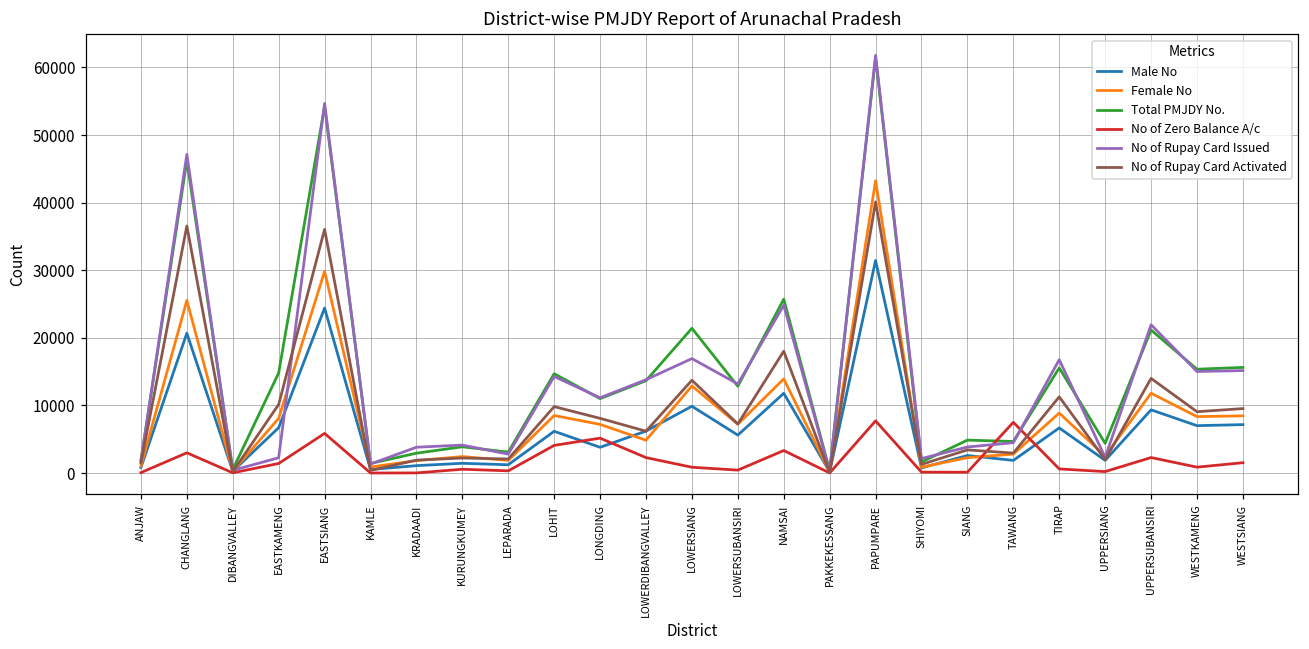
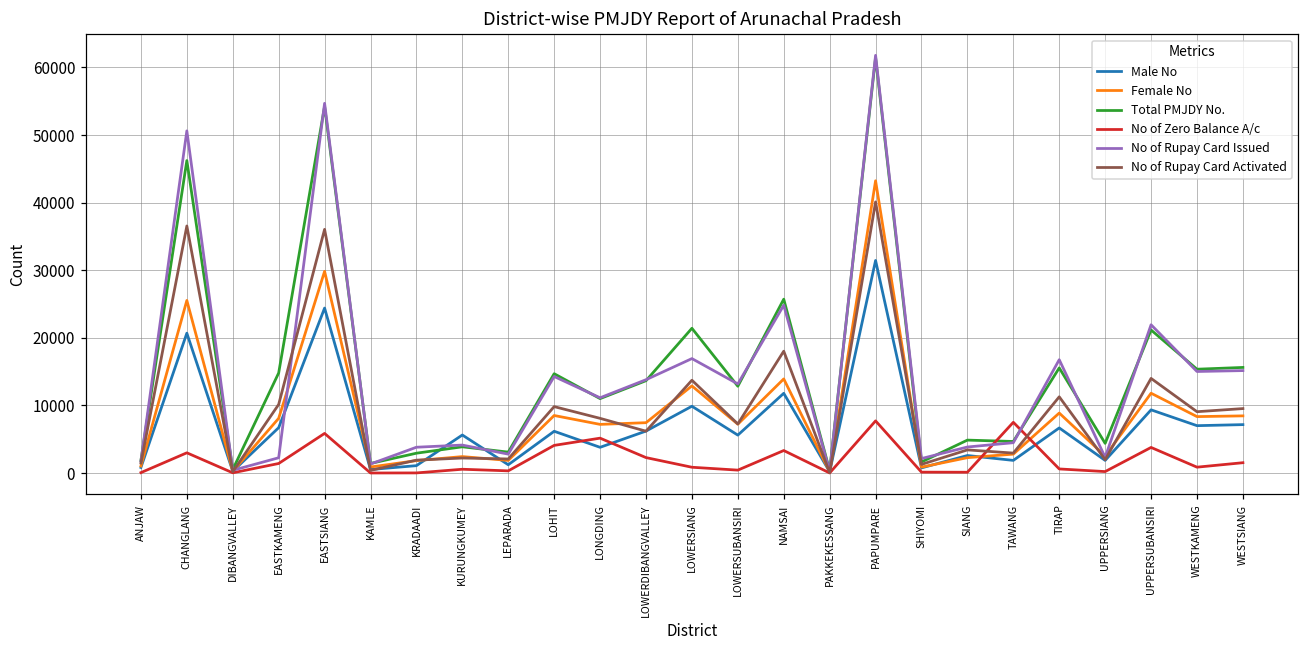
No of Rupay Card Issued, CHANGLANG: 47000 -> 51000
Male No, KURUNGKUMEY: 1000 -> 6000
Female No, LOWERDIBANGVALLEY: 5000 -> 7000
No of Zero Balance A/c, UPPERSUBANSIRI: 2000 -> 4000
